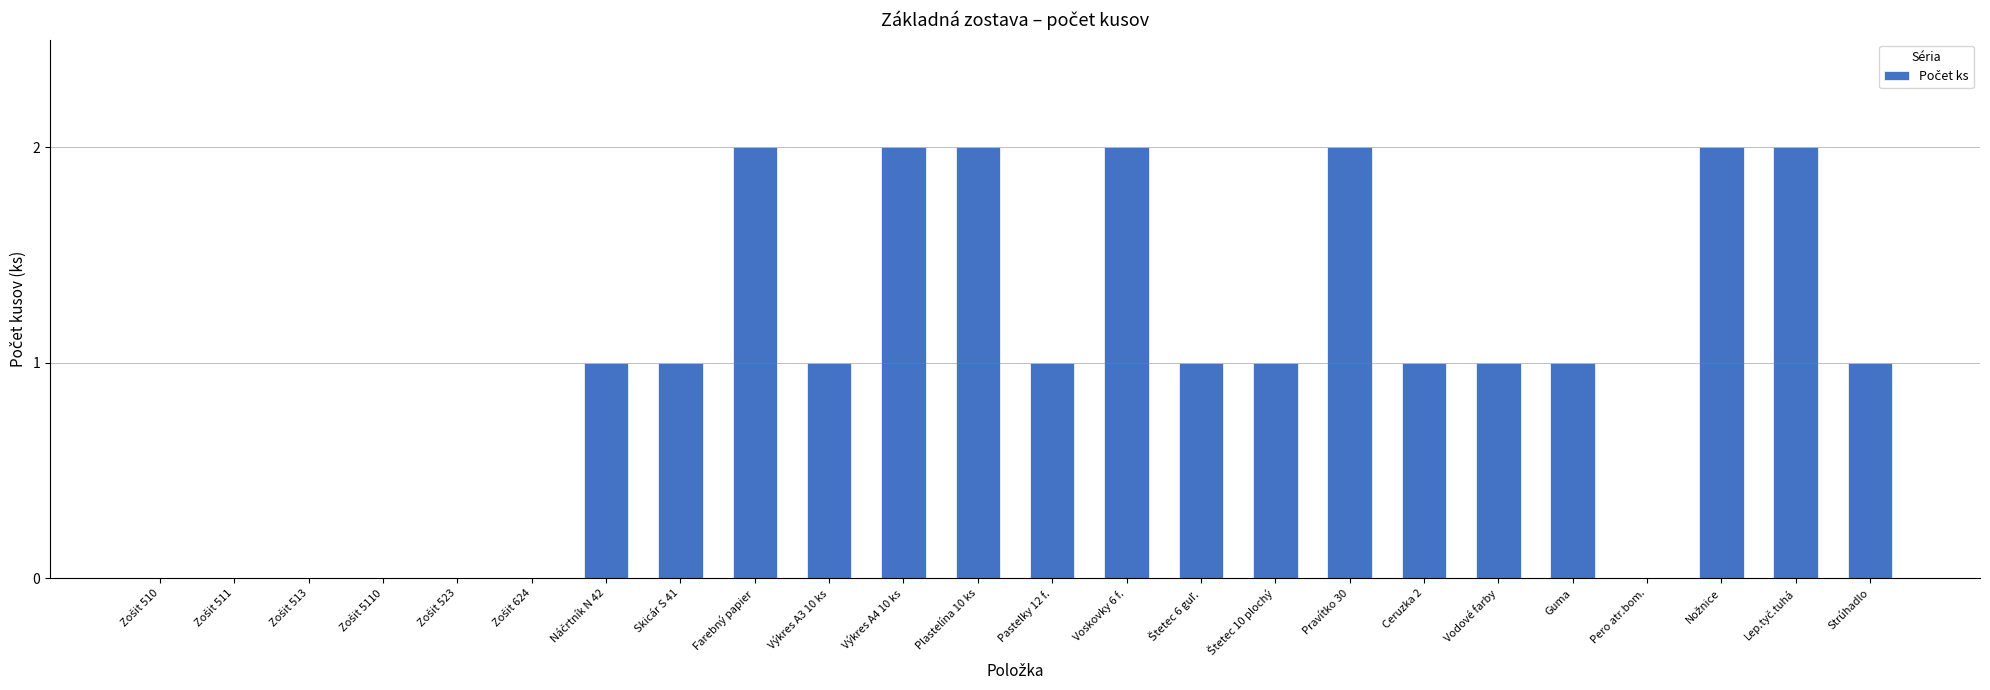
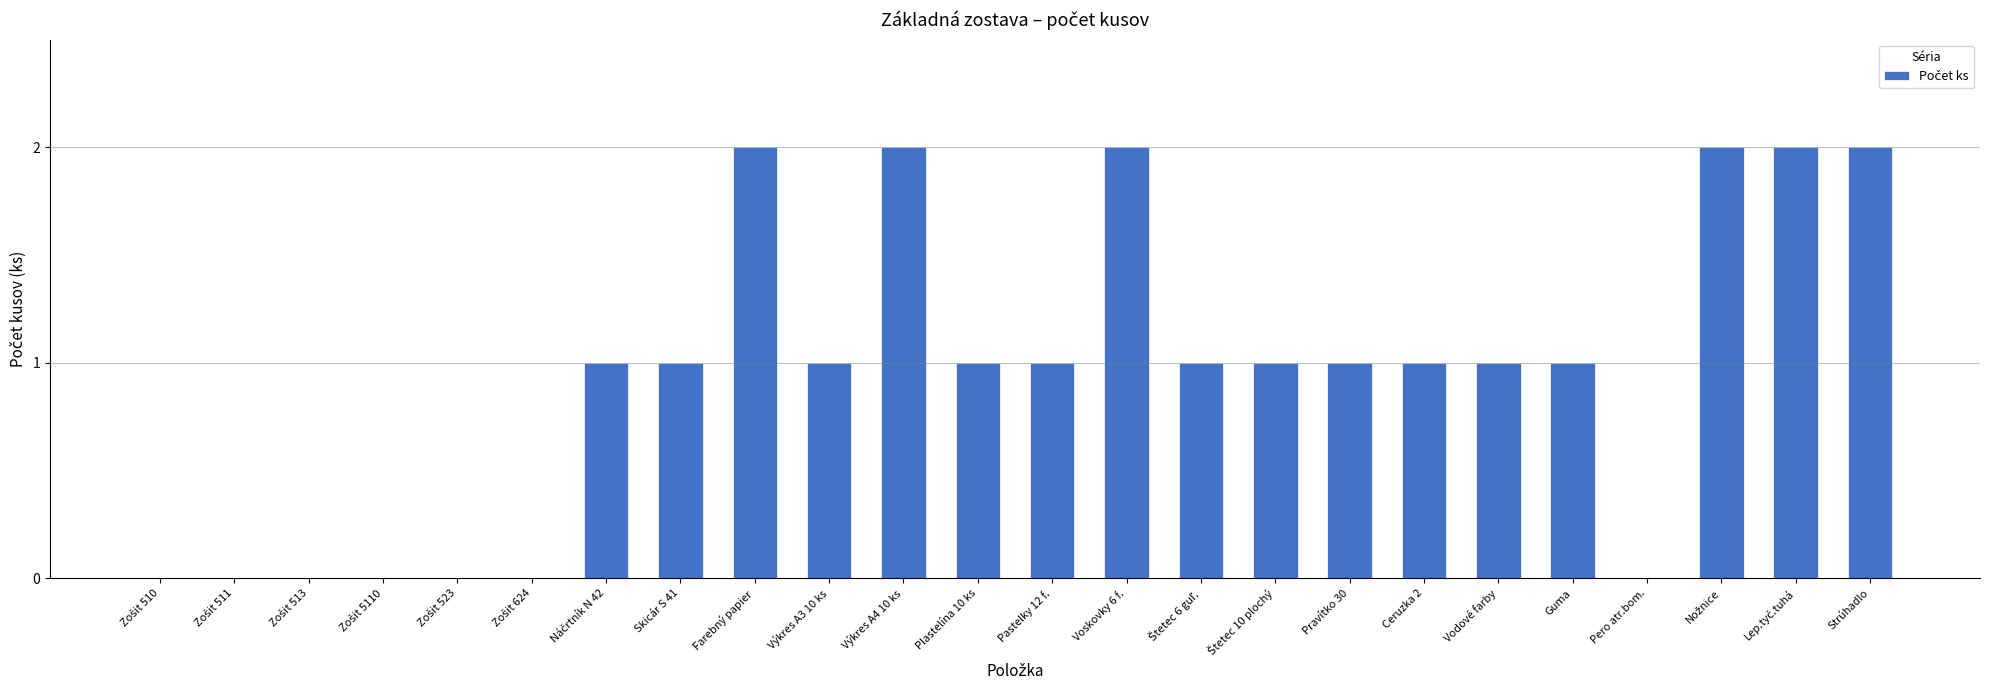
Plastelína 10 ks: 2 -> 1
Pravítko 30: 2 -> 1
Strúhadlo: 1 -> 2
